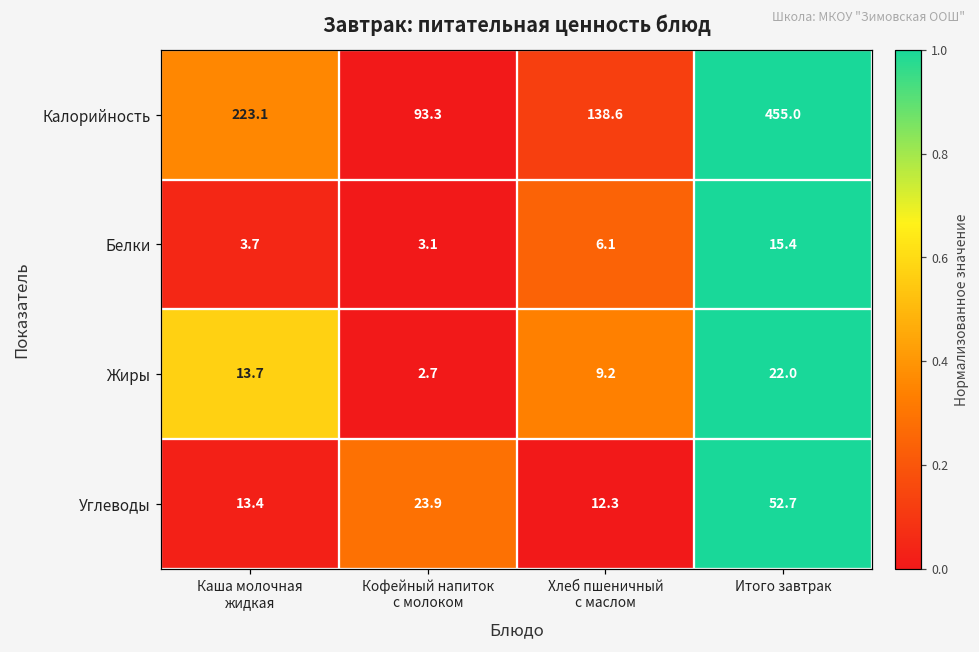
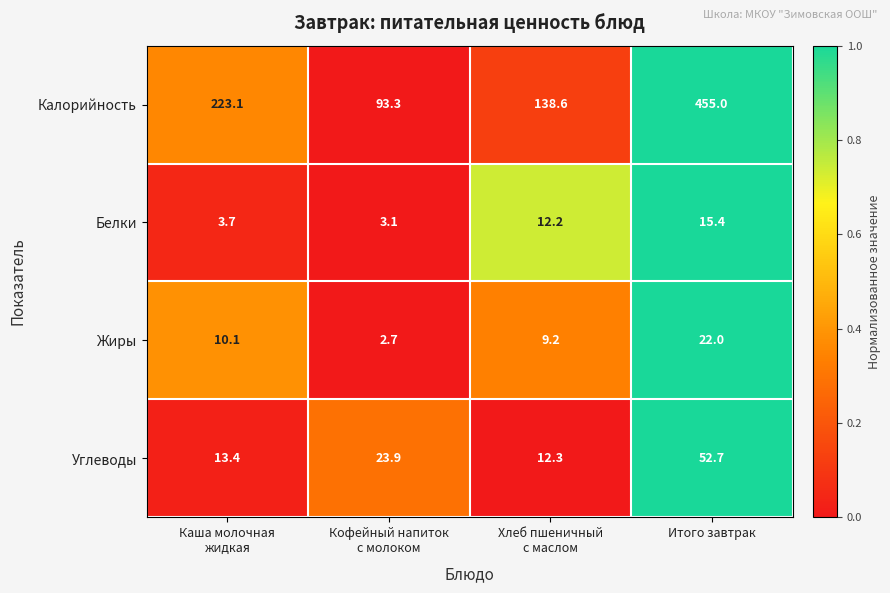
Белки, Хлеб пшеничный с маслом: 6.1 -> 12.2
Жиры, Каша молочная жидкая: 13.7 -> 10.1
